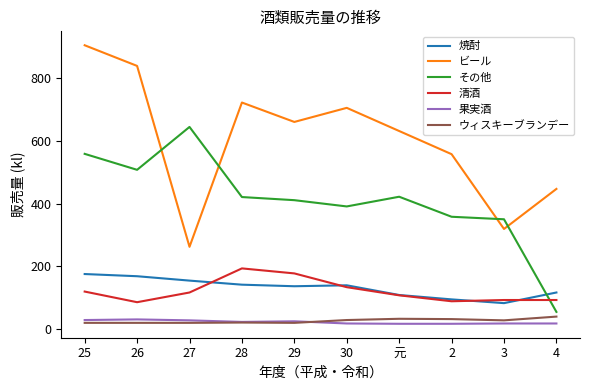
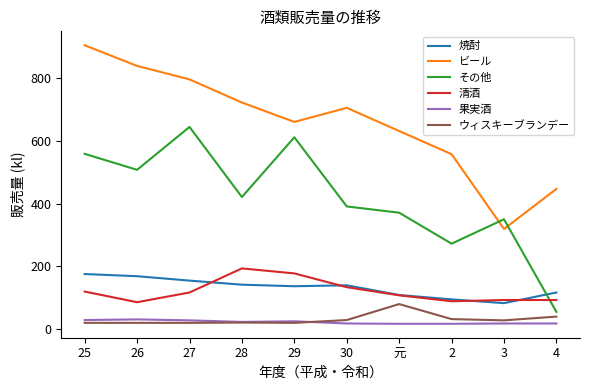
ビール, 27: 260 -> 800
その他, 29: 410 -> 610
その他, 元: 420 -> 370
ウィスキーブランデー, 元: 30 -> 80
その他, 2: 360 -> 270
